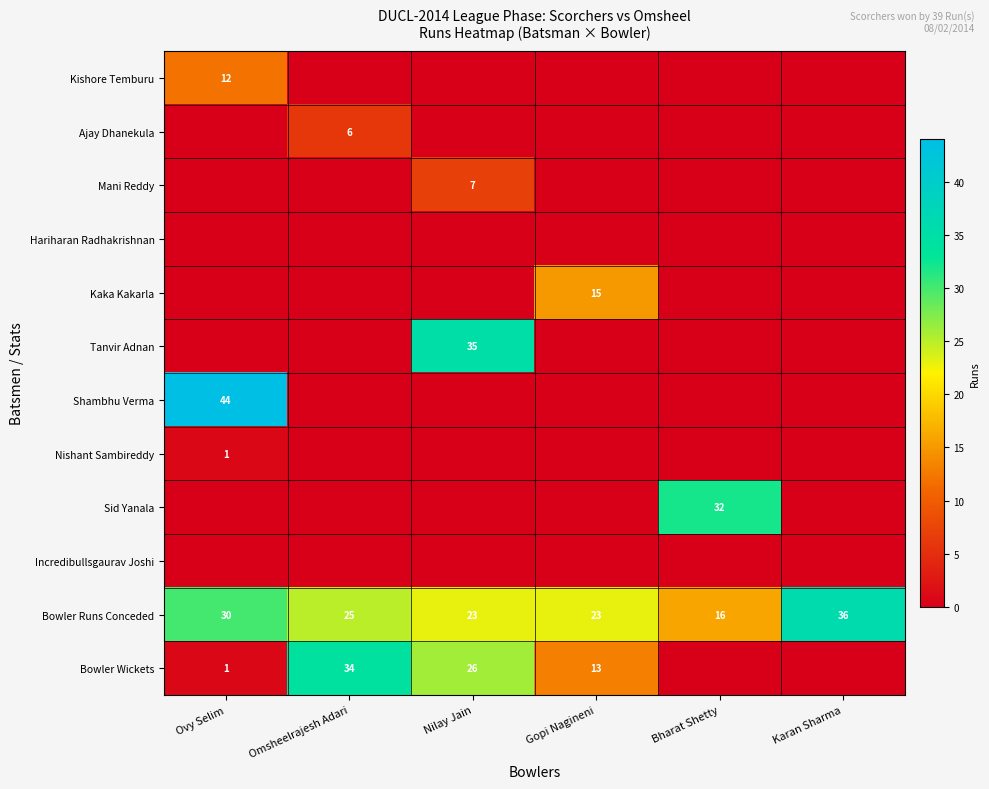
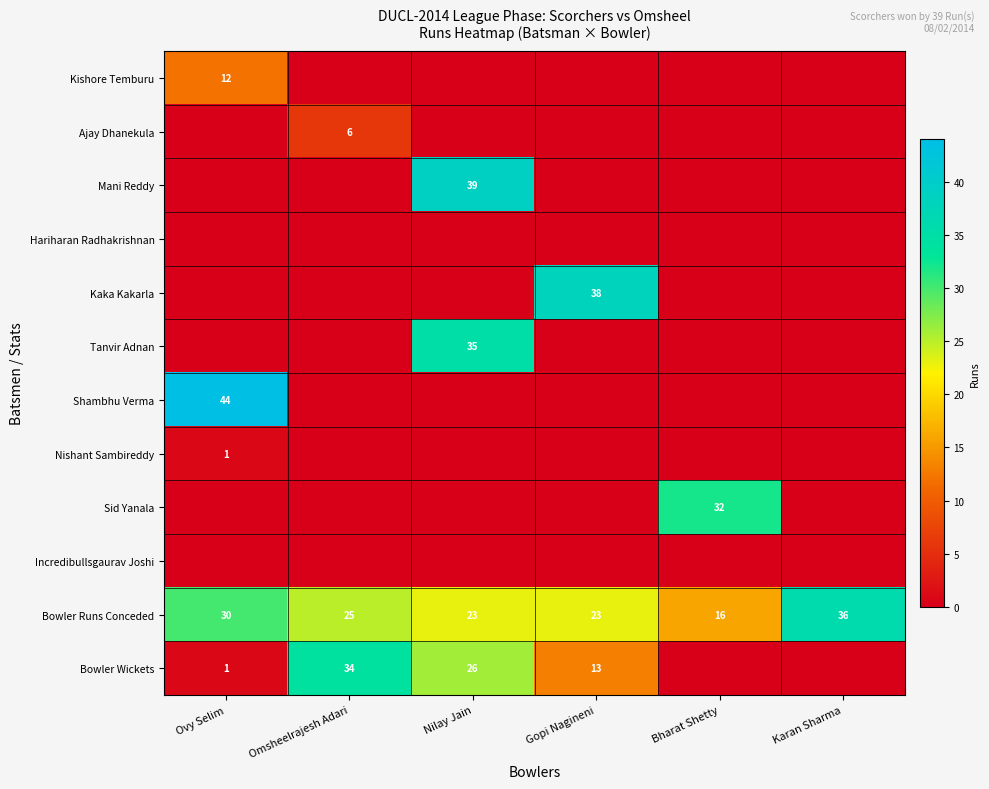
Mani Reddy, Nilay Jain: 7 -> 39
Kaka Kakarla, Gopi Nagineni: 15 -> 38
